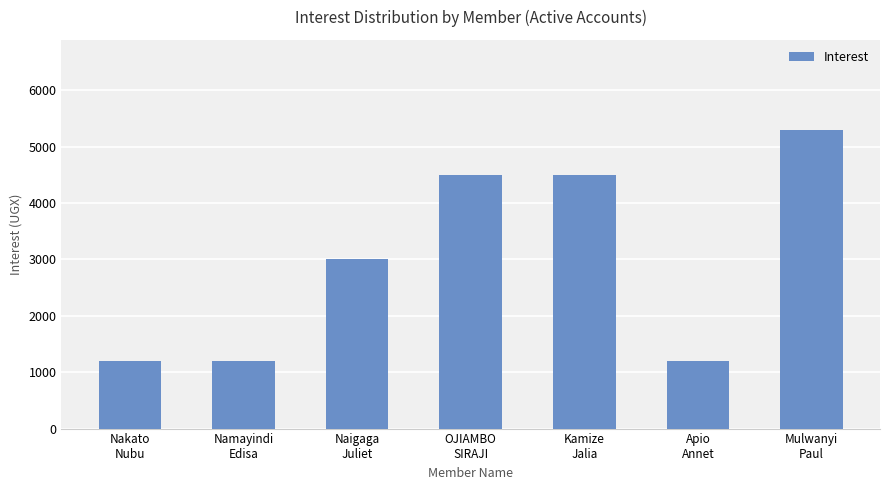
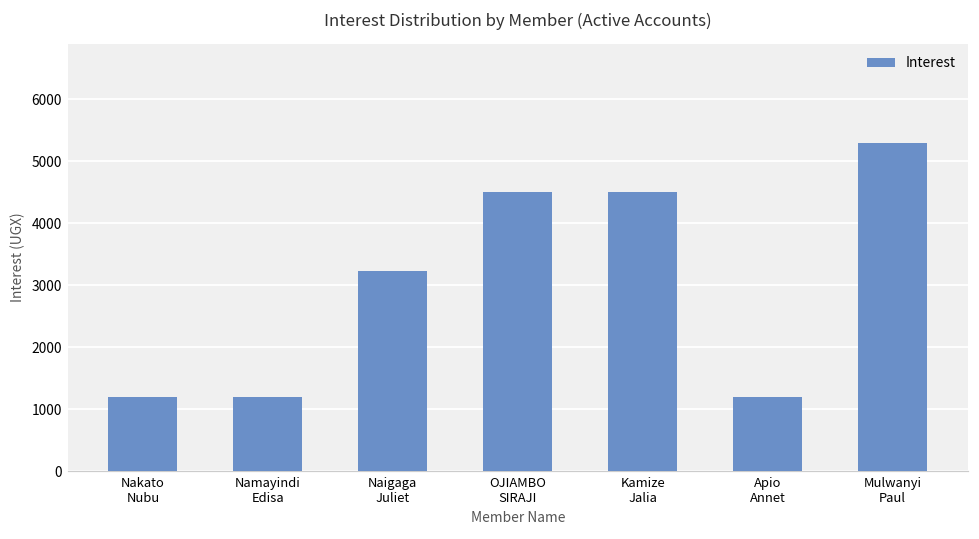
Naigaga Juliet: 3000 -> 3200
